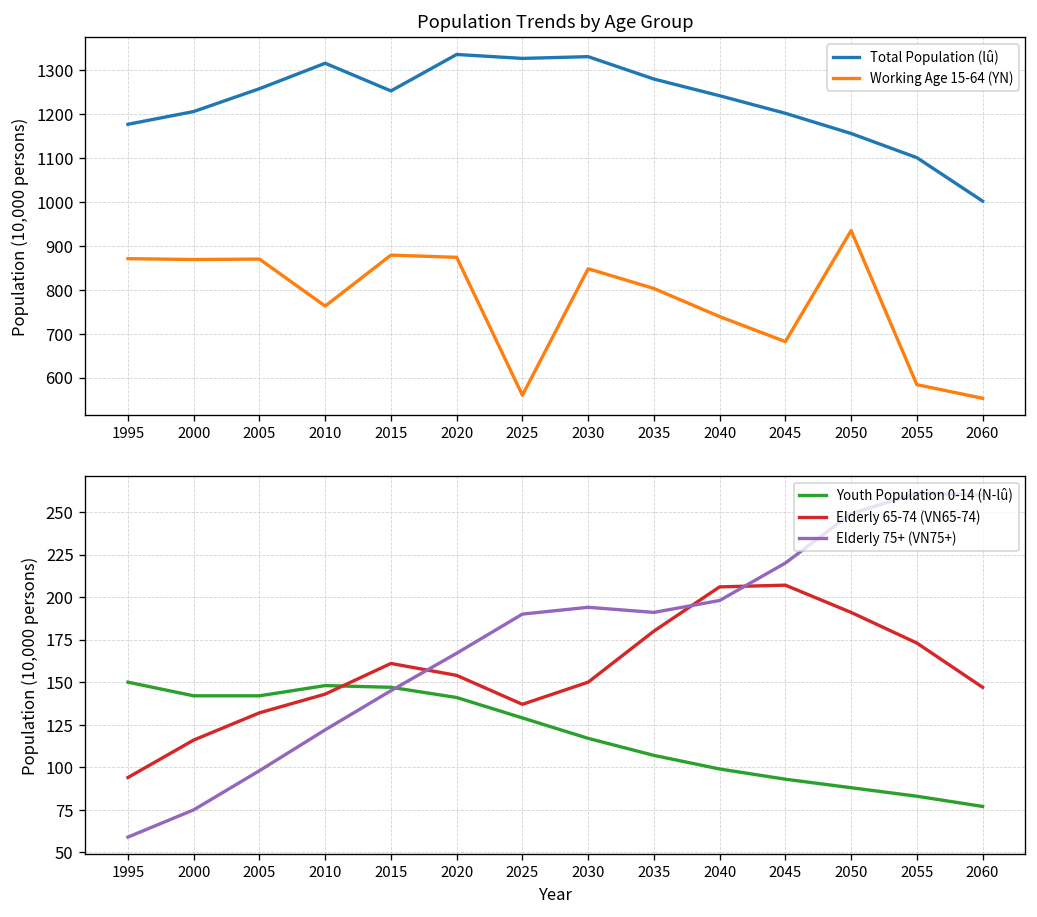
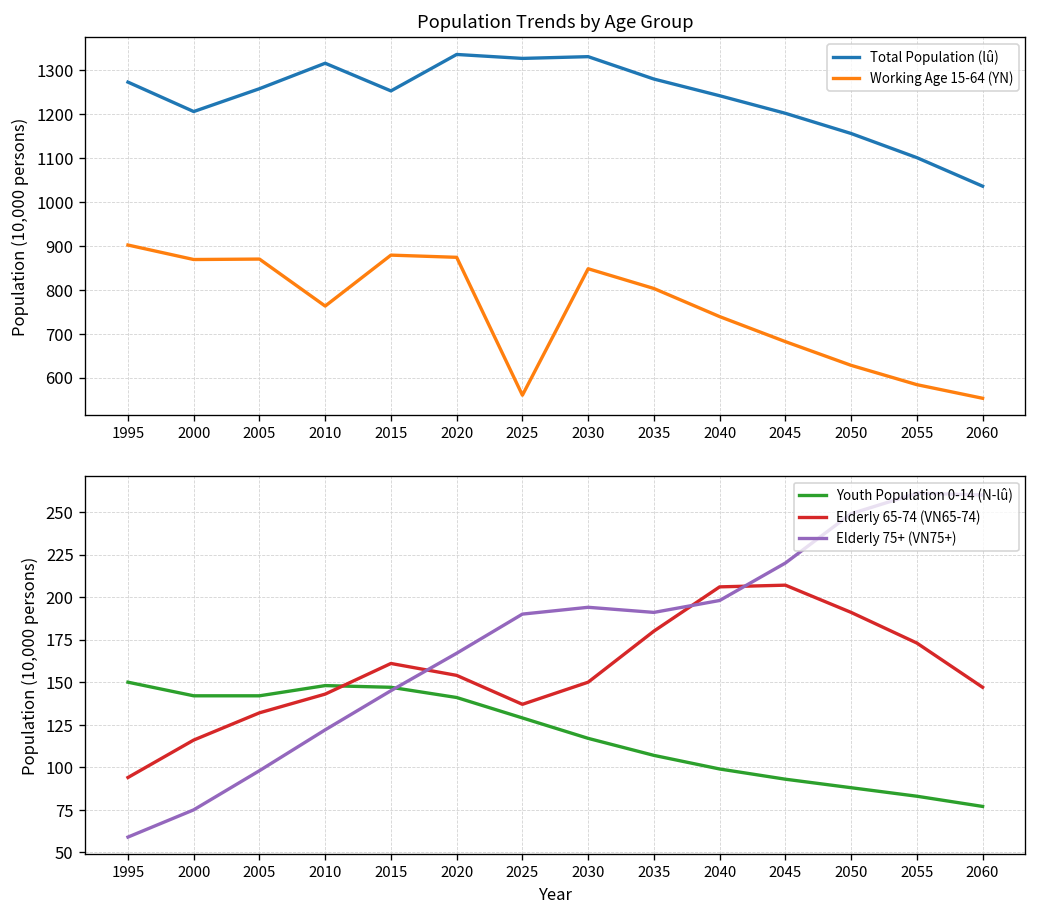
Population Trends by Age Group, Total Population (lû), 1995: 1180 -> 1270
Population Trends by Age Group, Working Age 15-64 (YN), 1995: 870 -> 900
Population Trends by Age Group, Working Age 15-64 (YN), 2050: 940 -> 630
Population Trends by Age Group, Total Population (lû), 2060: 1000 -> 1040
